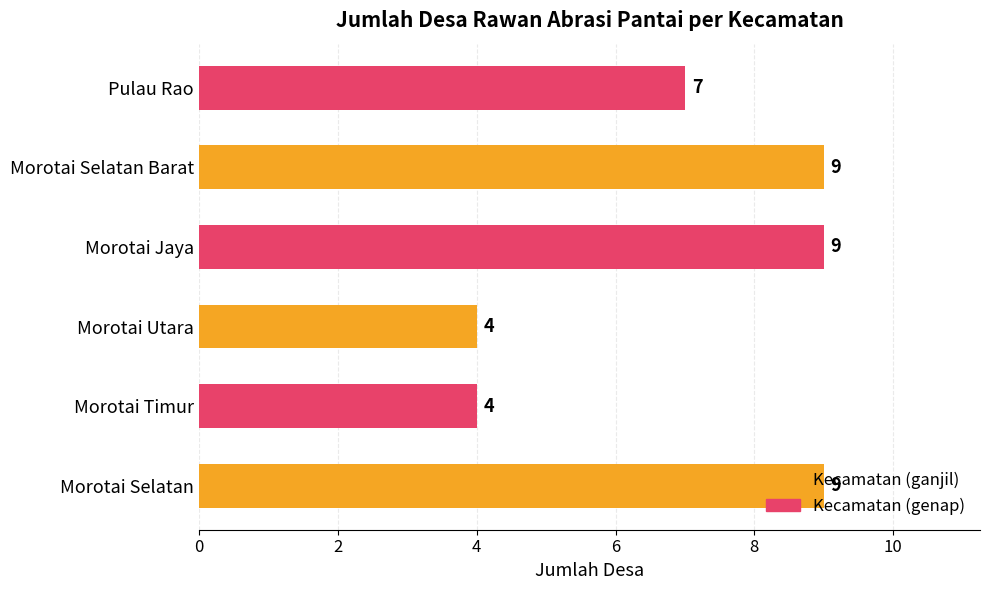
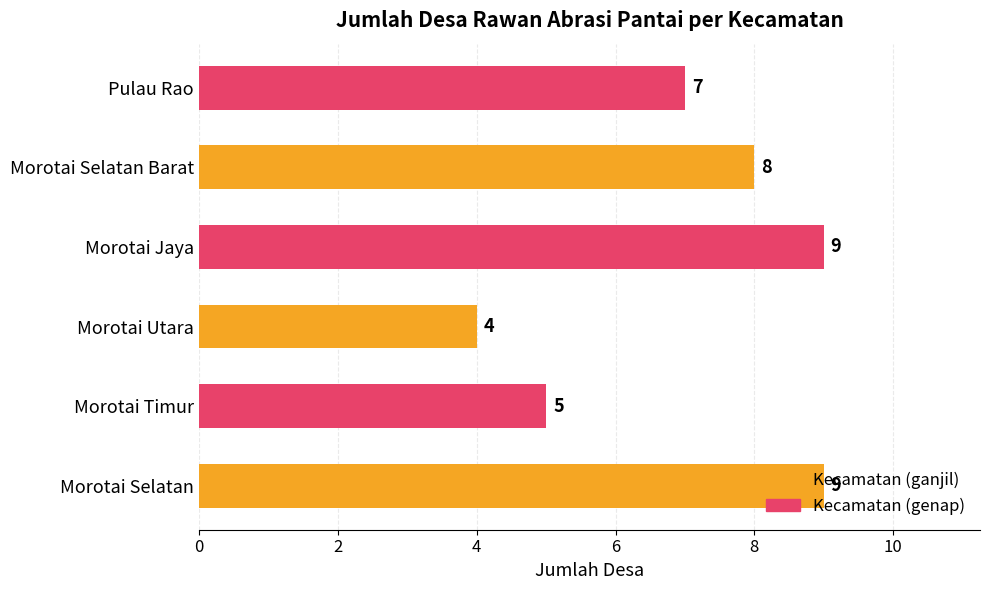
Morotai Selatan Barat: 9 -> 8
Morotai Timur: 4 -> 5
